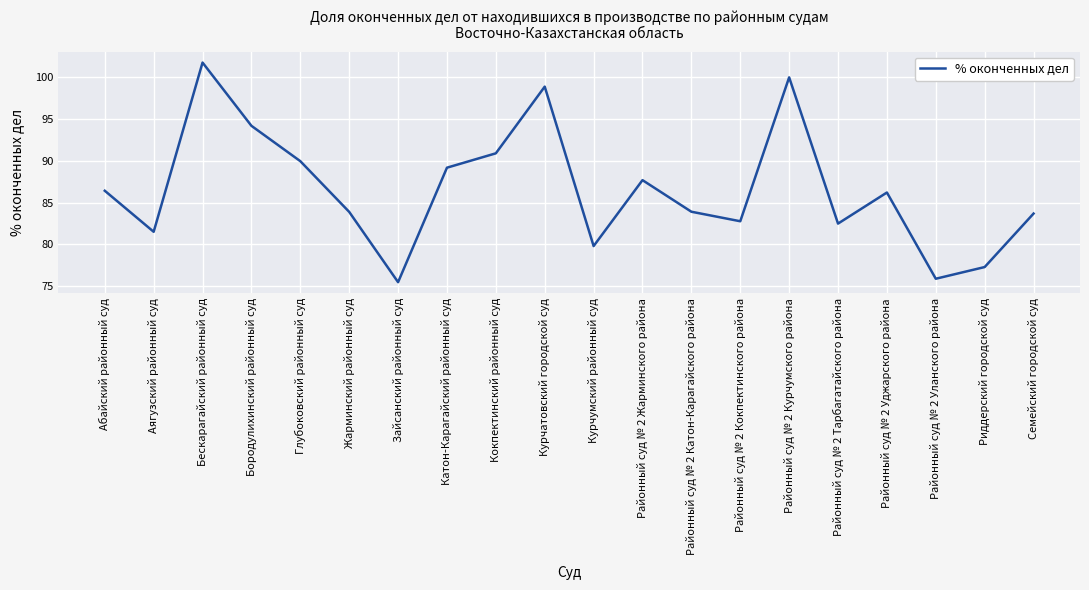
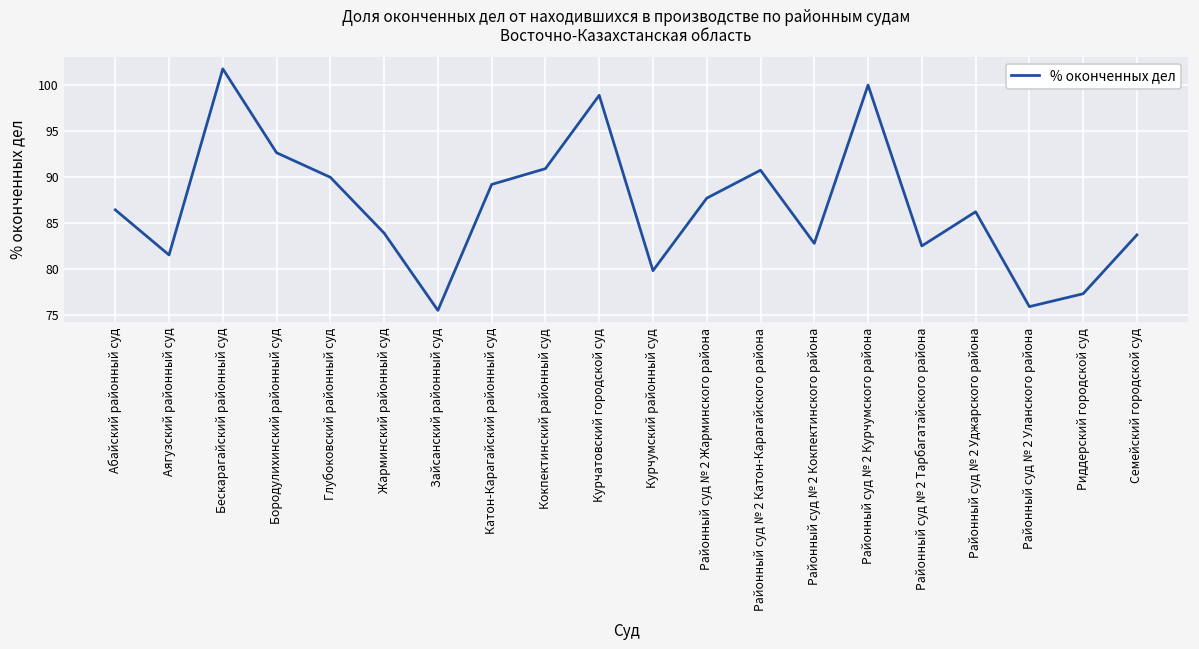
Бородулихинский районный суд: 94 -> 93
Районный суд № 2 Катон-Карагайского района: 84 -> 91
